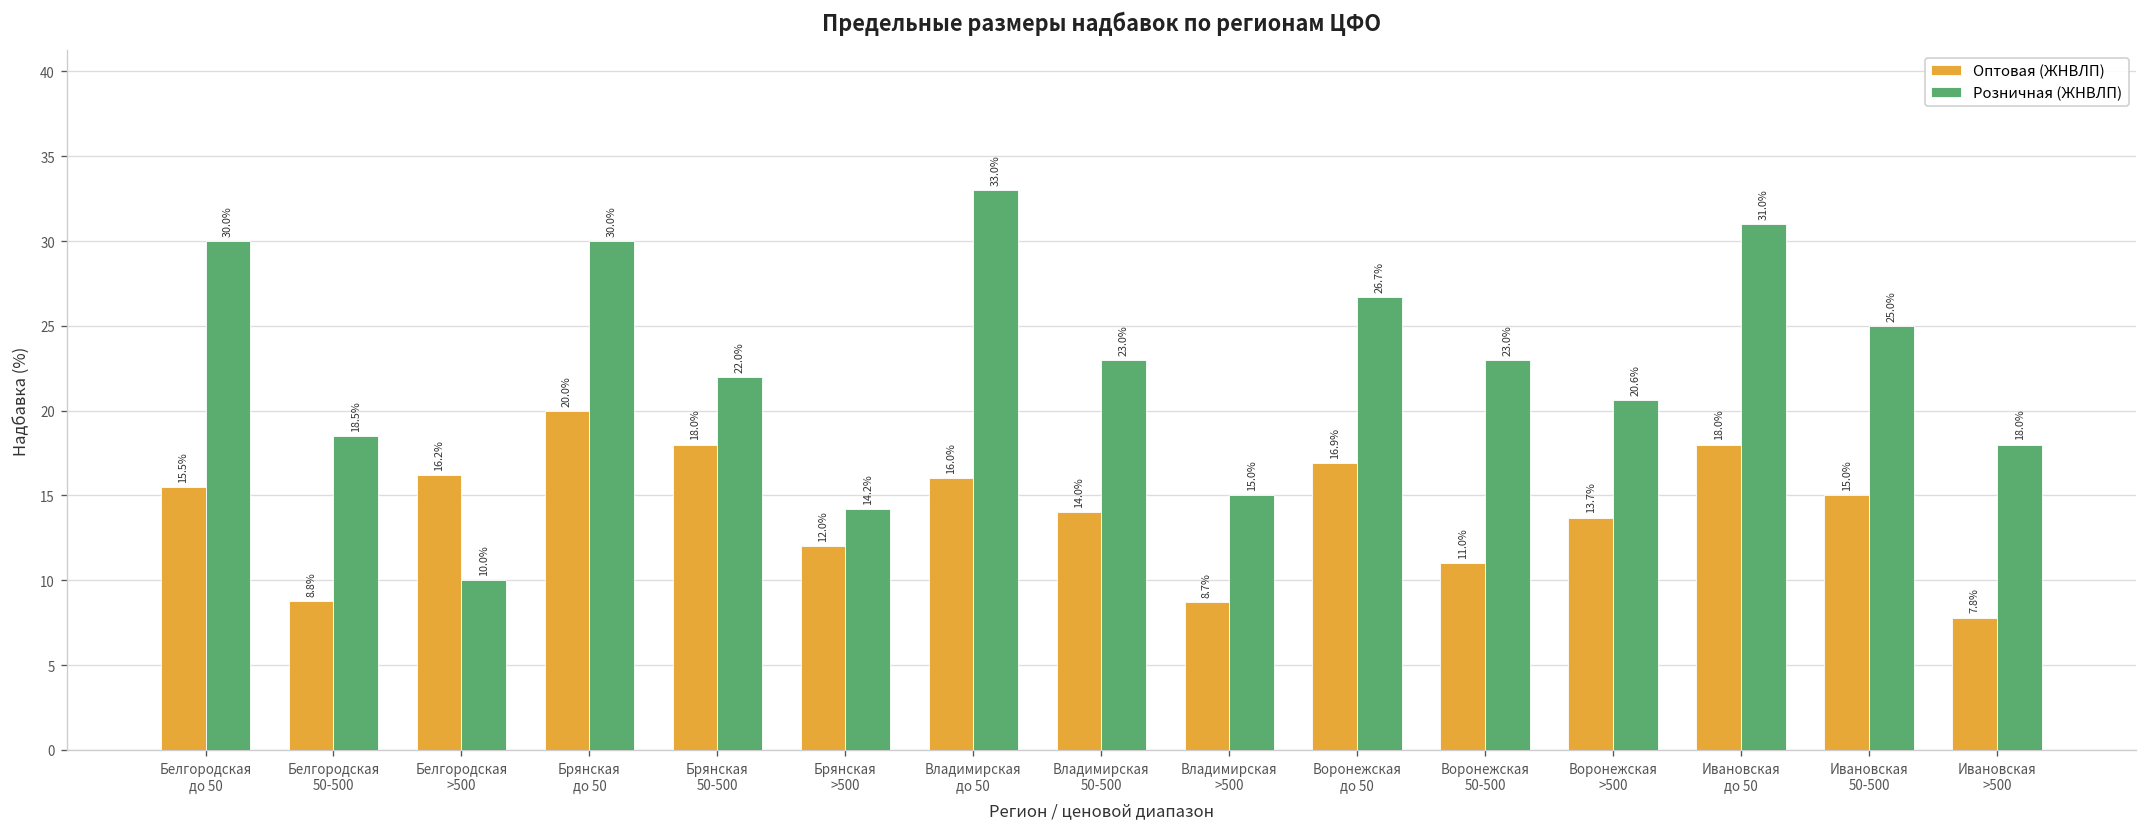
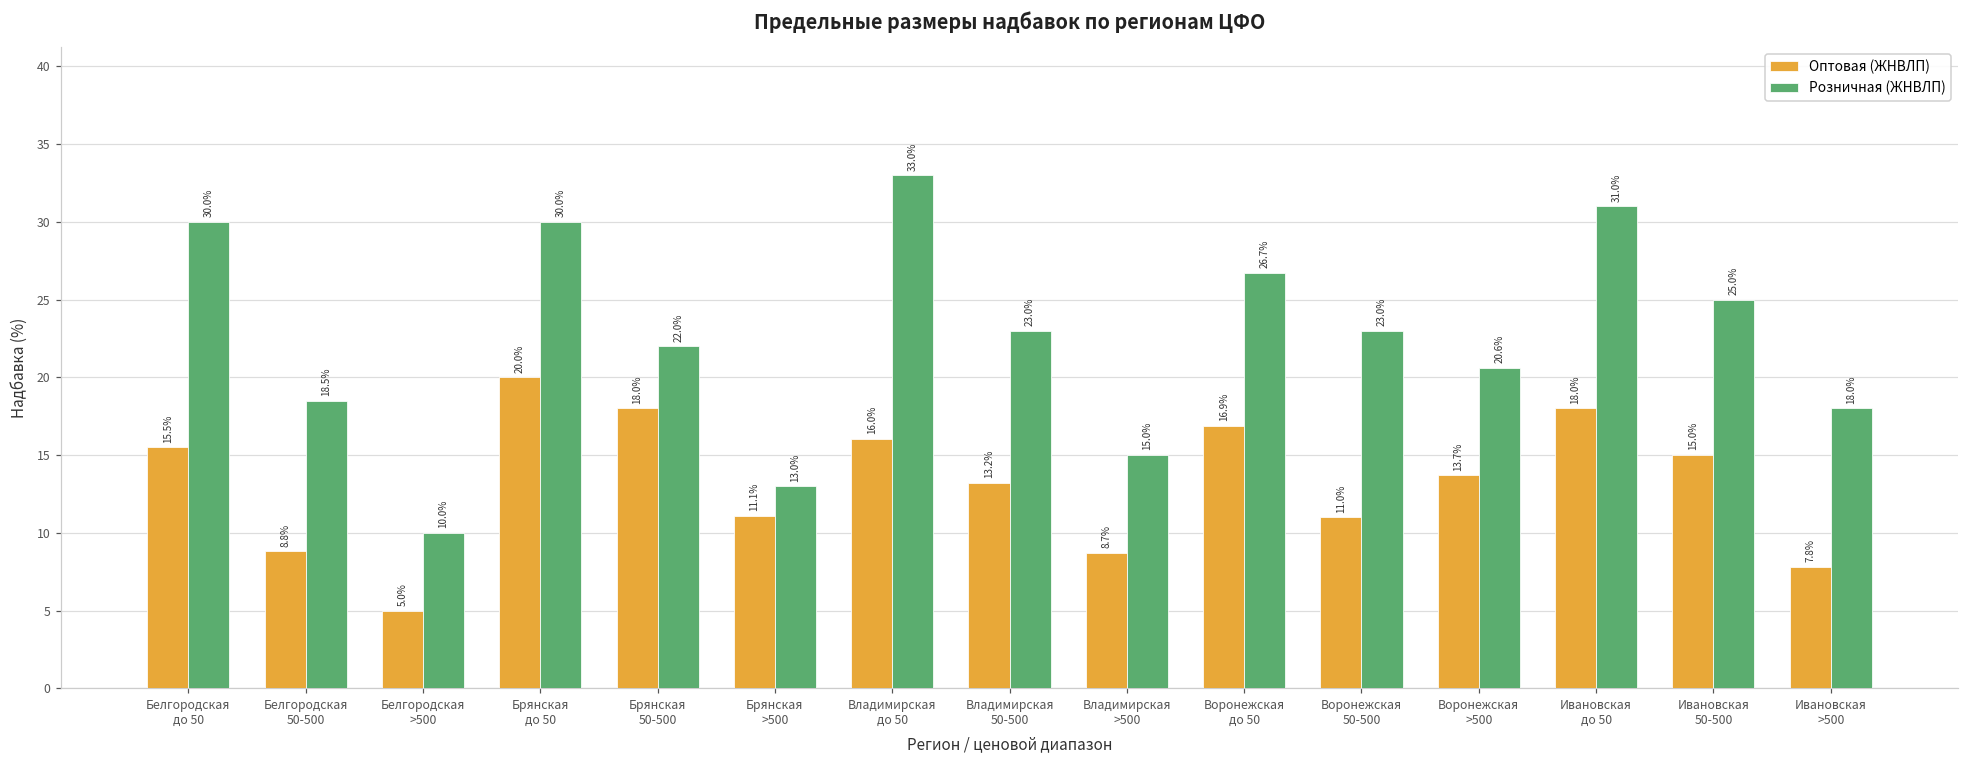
Оптовая (ЖНВЛП), Белгородская >500: 16.2% -> 5.0%
Оптовая (ЖНВЛП), Брянская >500: 12.0% -> 11.1%
Розничная (ЖНВЛП), Брянская >500: 14.2% -> 13.0%
Оптовая (ЖНВЛП), Владимирская 50-500: 14.0% -> 13.2%
